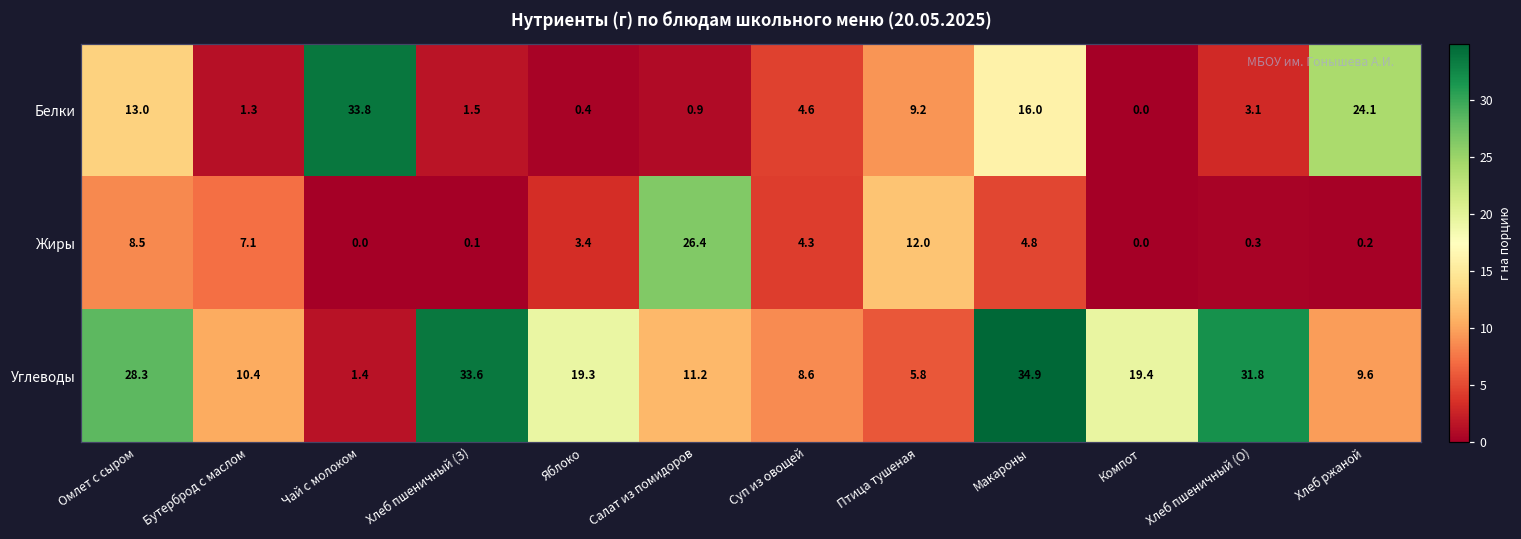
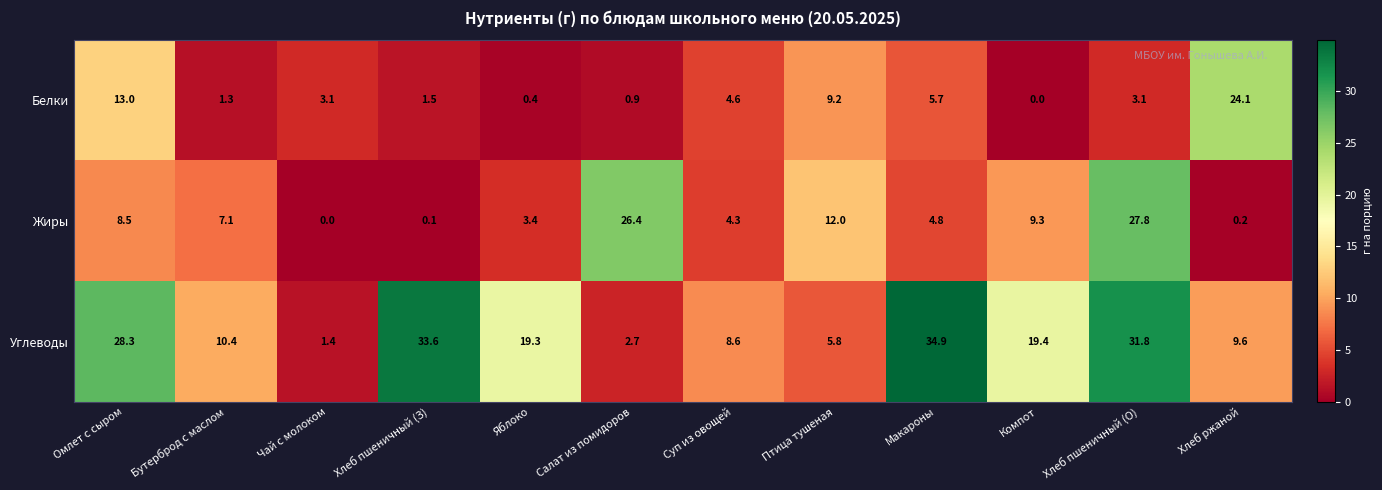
Белки, Чай с молоком: 33.8 -> 3.1
Белки, Макароны: 16.0 -> 5.7
Жиры, Компот: 0.0 -> 9.3
Жиры, Хлеб пшеничный (О): 0.3 -> 27.8
Углеводы, Салат из помидоров: 11.2 -> 2.7
